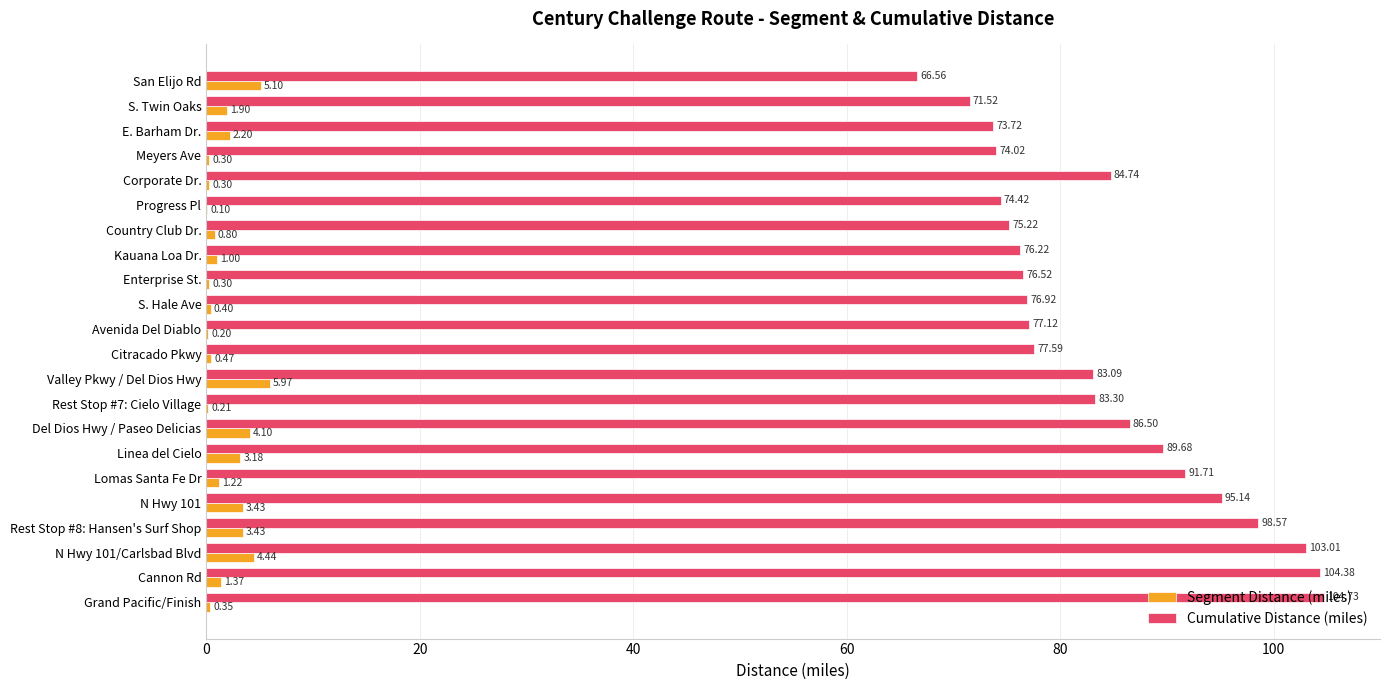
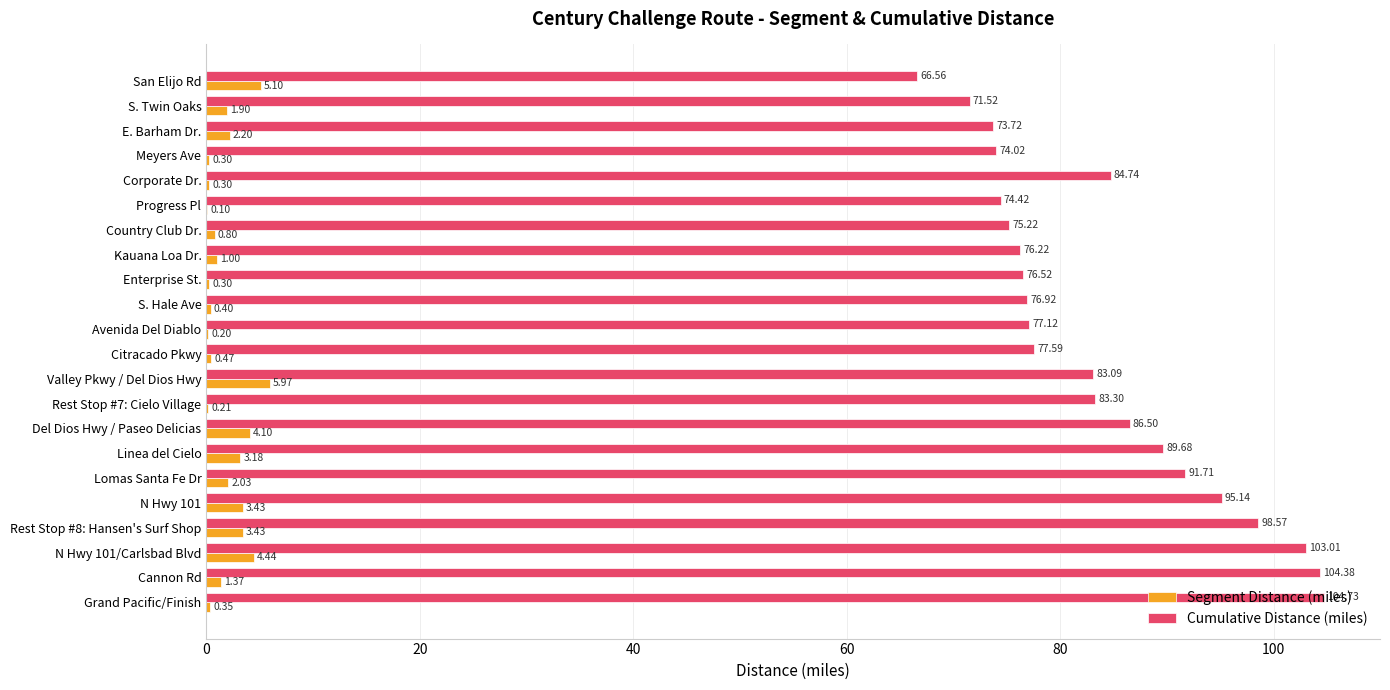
Segment Distance (miles), Lomas Santa Fe Dr: 1.22 -> 2.03
